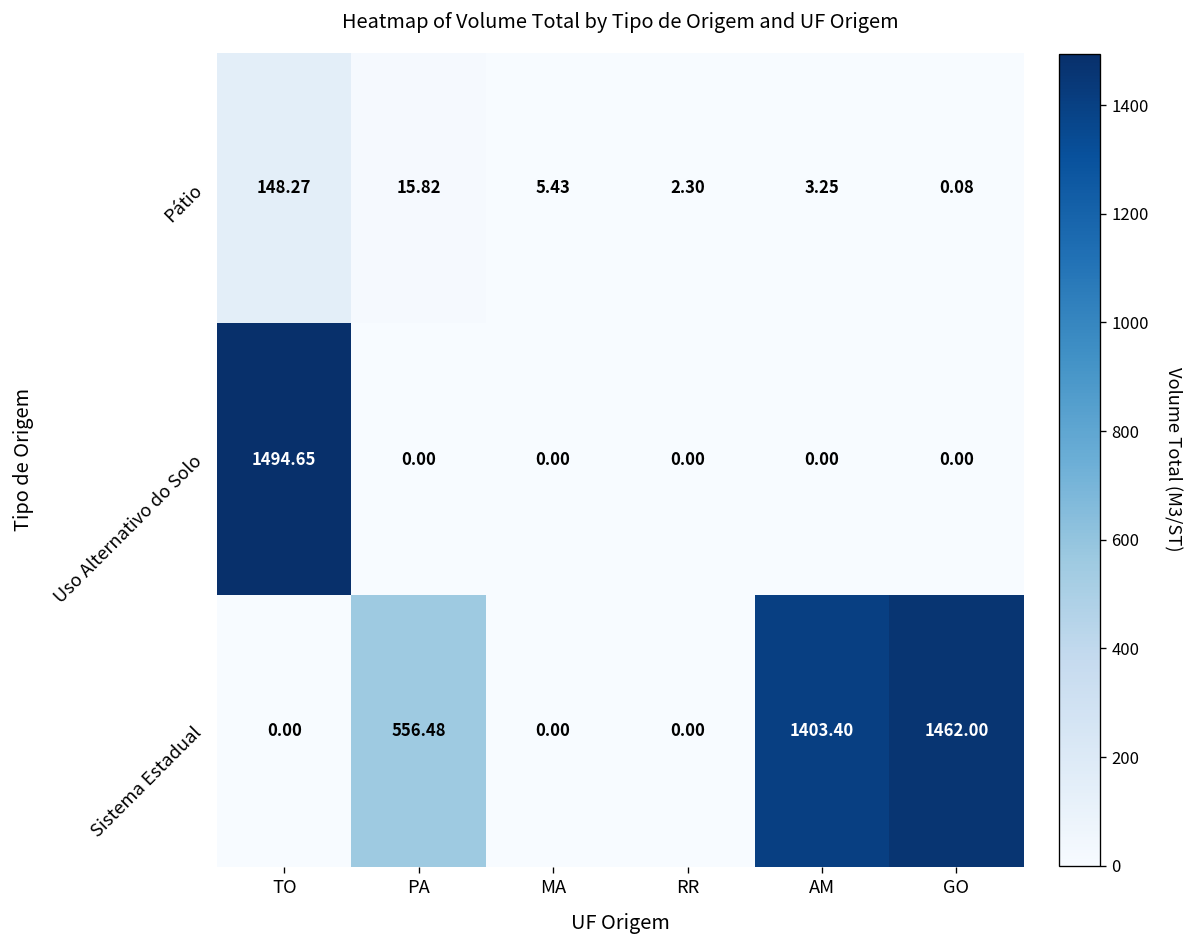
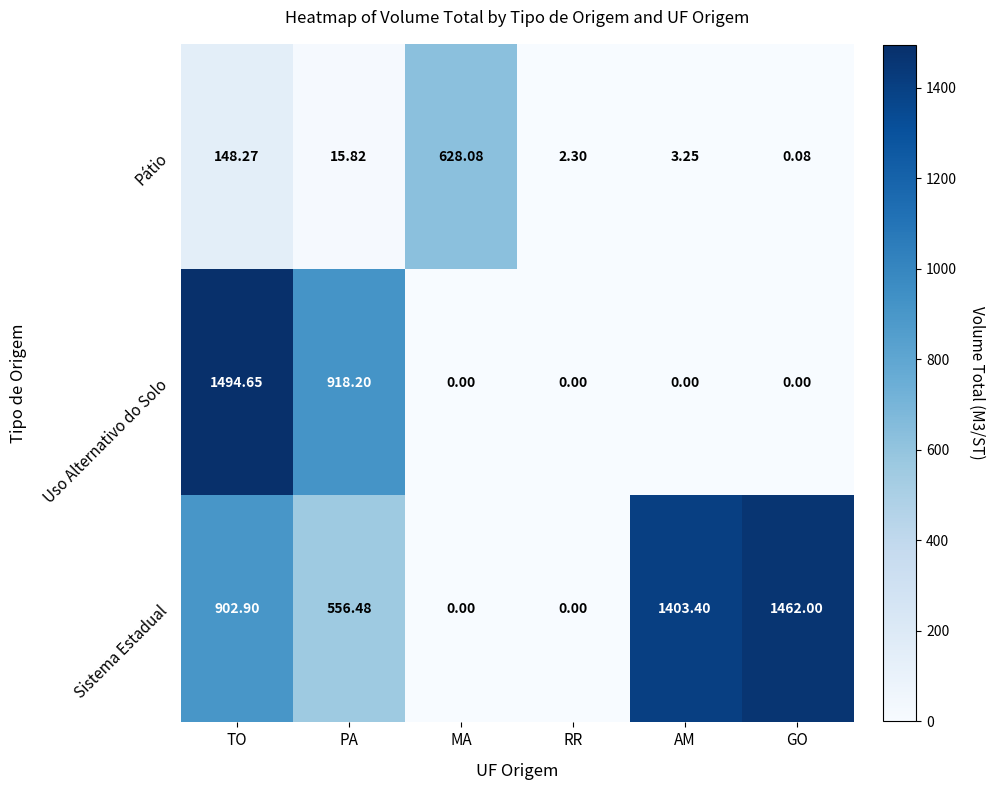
Pátio, MA: 5.43 -> 628.08
Uso Alternativo do Solo, PA: 0.00 -> 918.20
Sistema Estadual, TO: 0.00 -> 902.90
